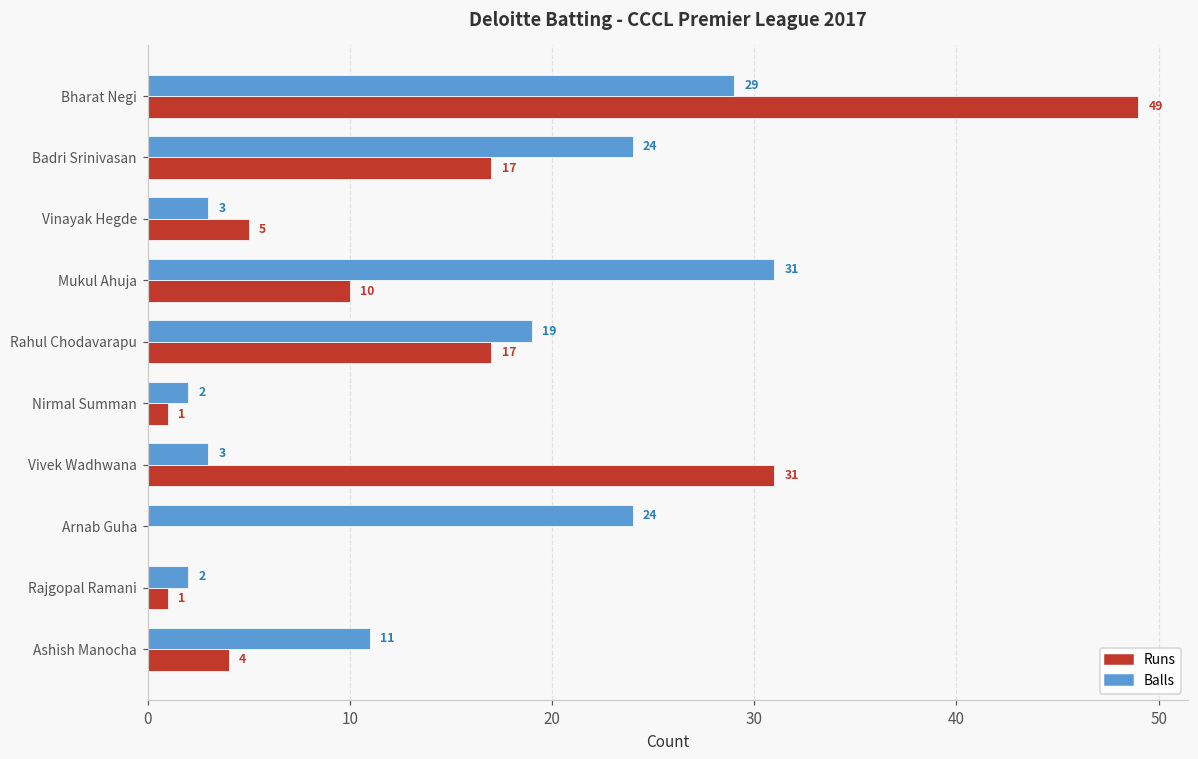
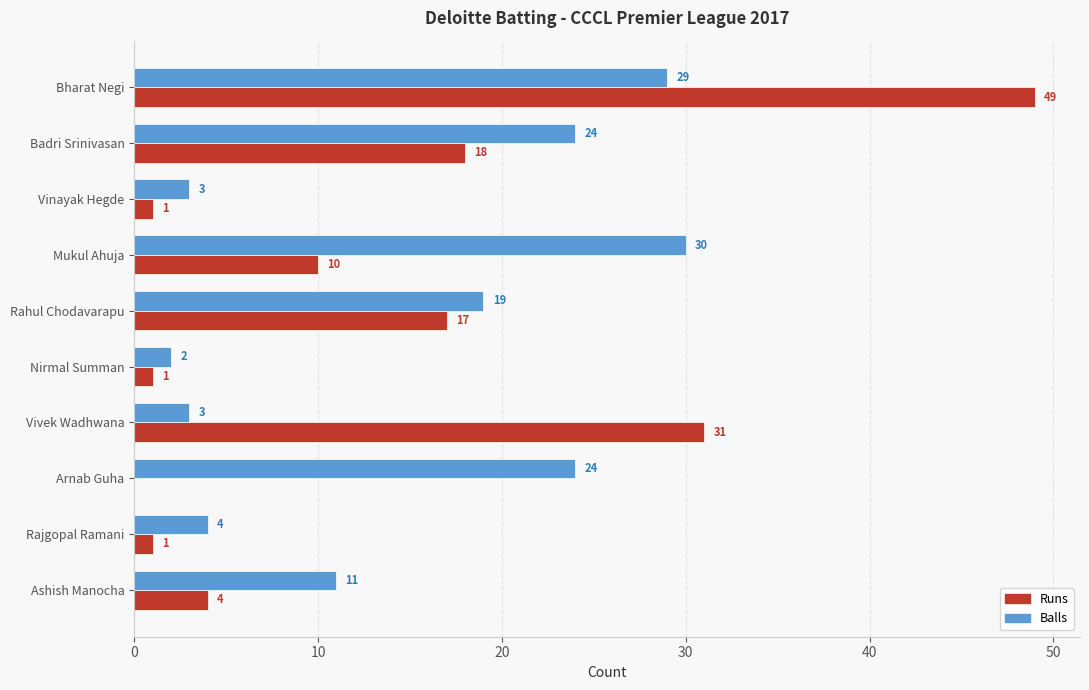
Runs, Badri Srinivasan: 17 -> 18
Runs, Vinayak Hegde: 5 -> 1
Balls, Mukul Ahuja: 31 -> 30
Balls, Rajgopal Ramani: 2 -> 4
